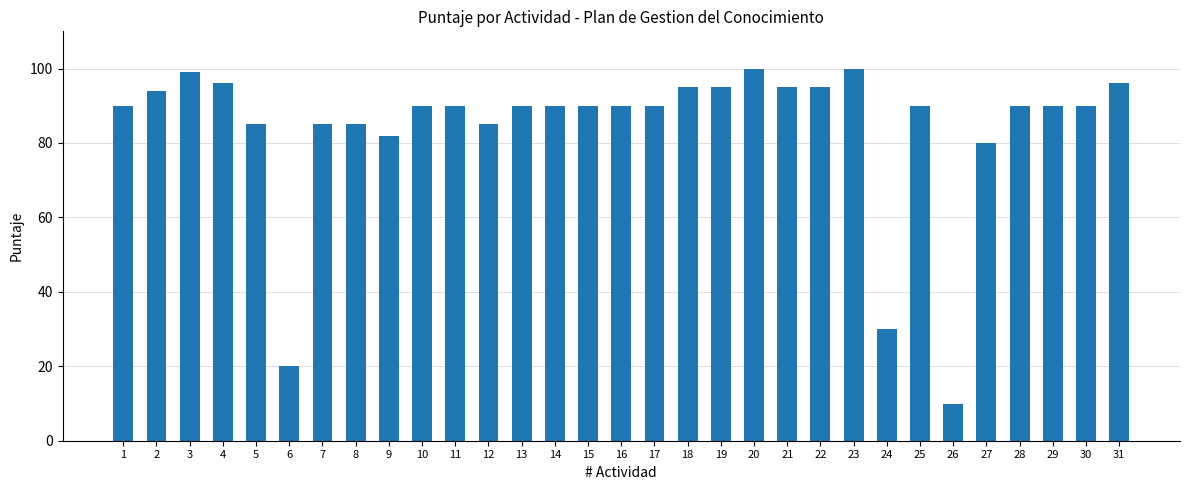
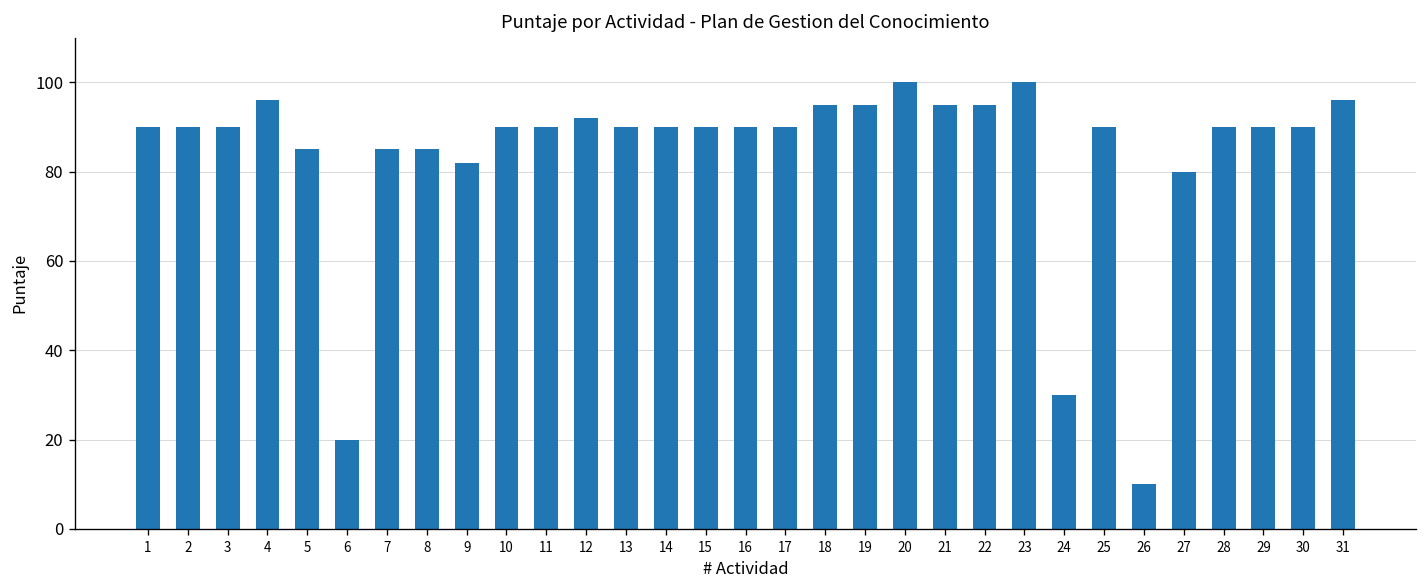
2: 94 -> 90
3: 99 -> 90
12: 85 -> 92
